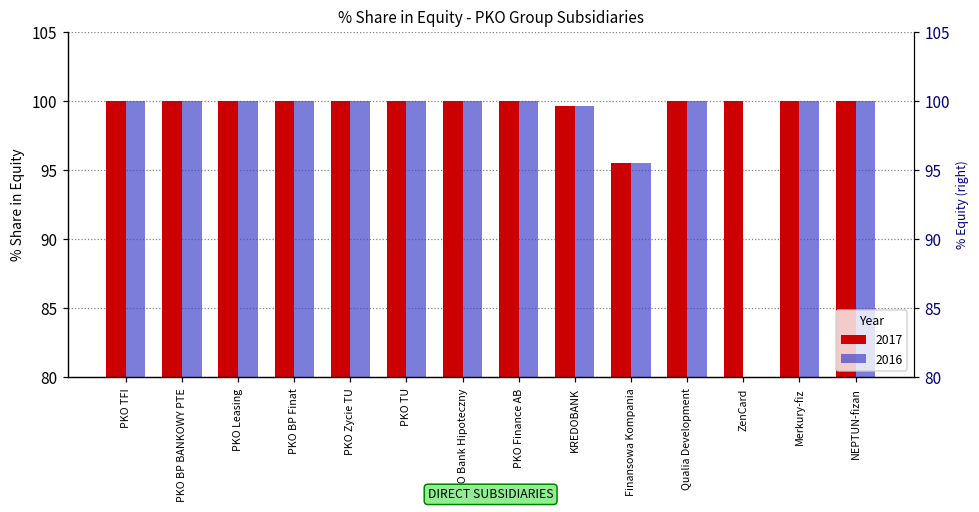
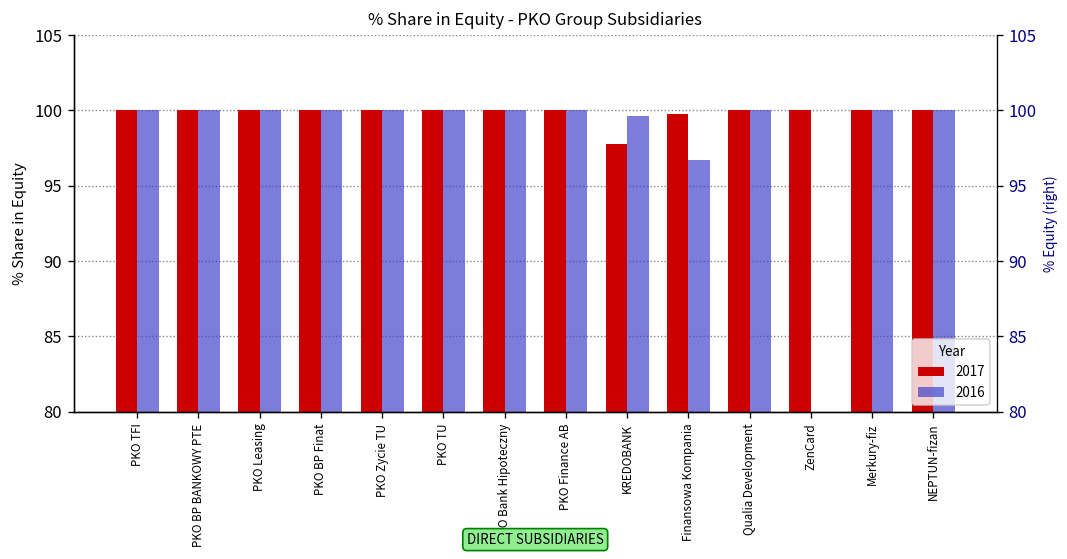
2017, KREDOBANK: 99.6 -> 97.8
2017, Finansowa Kompania: 95.5 -> 99.7
2016, Finansowa Kompania: 95.5 -> 96.7
